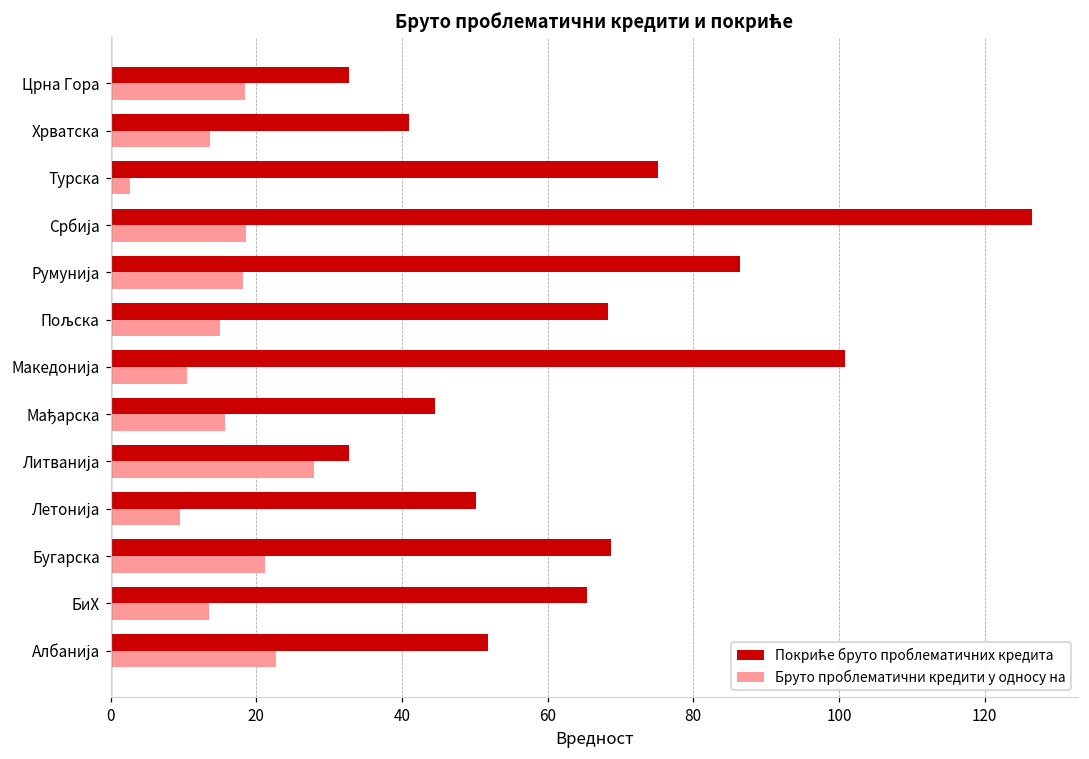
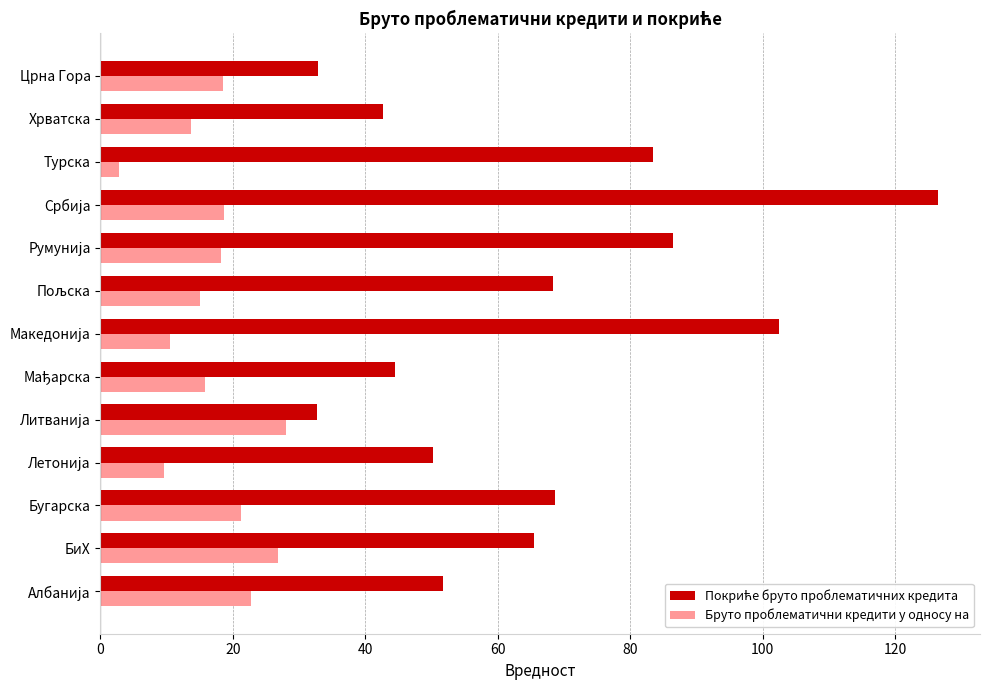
Покриће бруто проблематичних кредита, Хрватска: 41 -> 43
Покриће бруто проблематичних кредита, Турска: 75 -> 84
Покриће бруто проблематичних кредита, Македонија: 101 -> 102
Бруто проблематични кредити у односу на, БиХ: 14 -> 27
